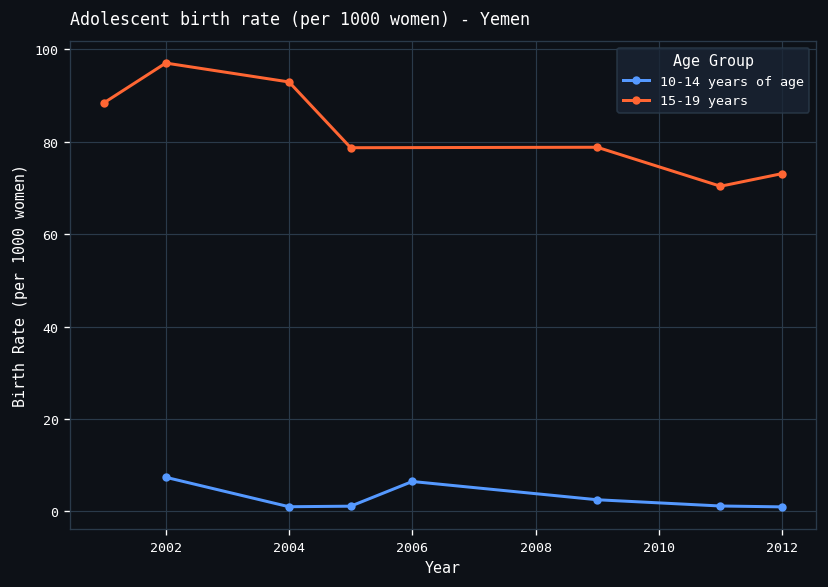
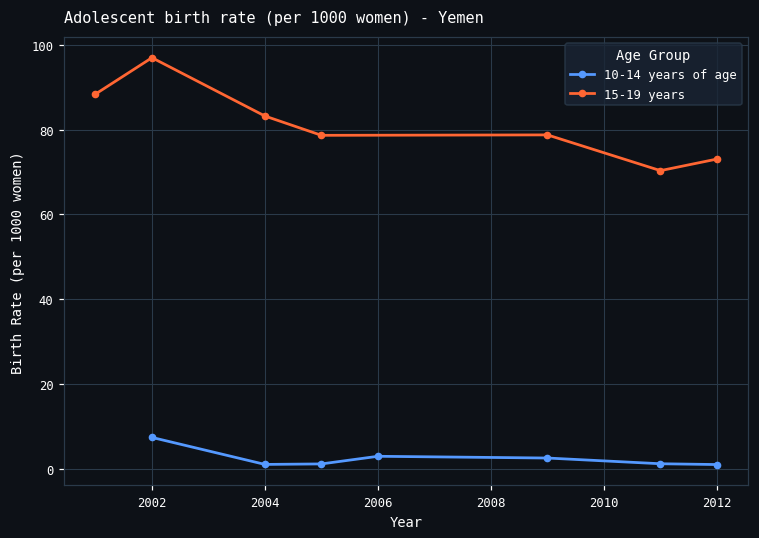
15-19 years, 2004: 93 -> 83
10-14 years of age, 2006: 6 -> 3
